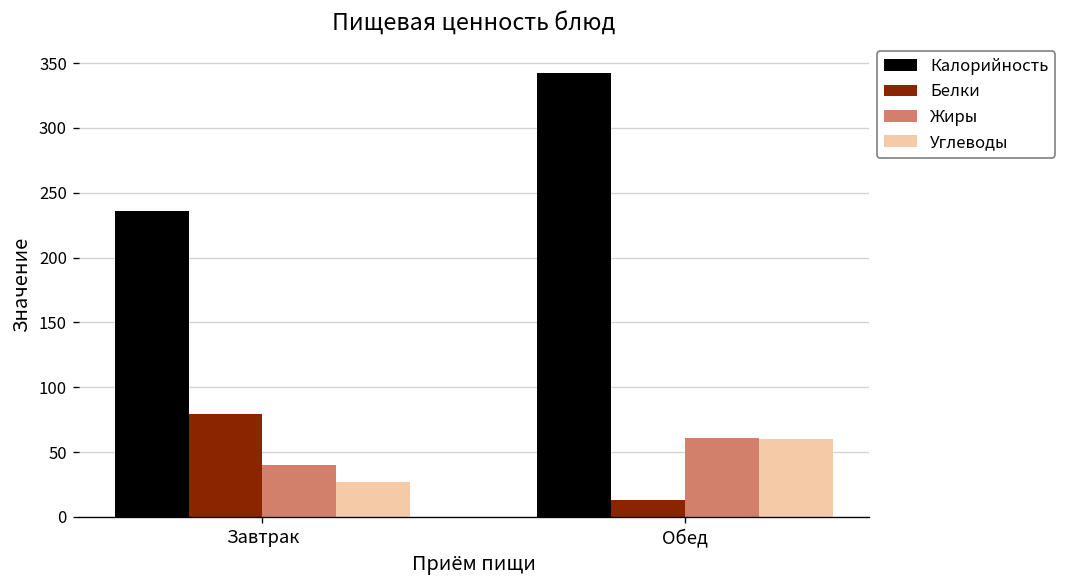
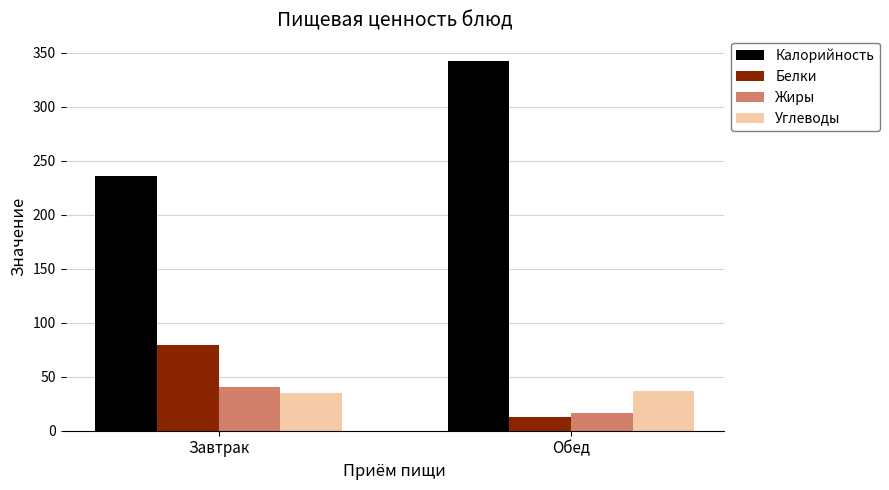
Углеводы, Завтрак: 27 -> 35
Жиры, Обед: 61 -> 16
Углеводы, Обед: 60 -> 37
